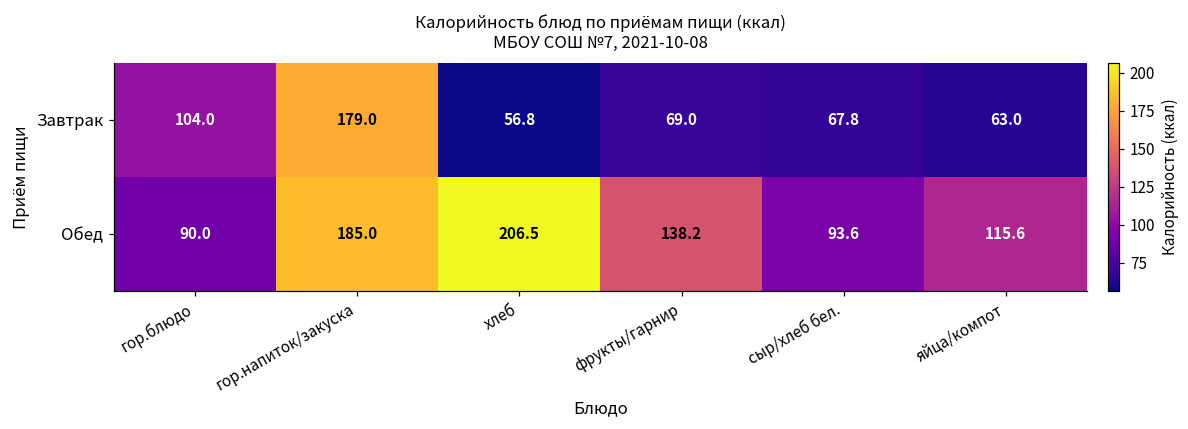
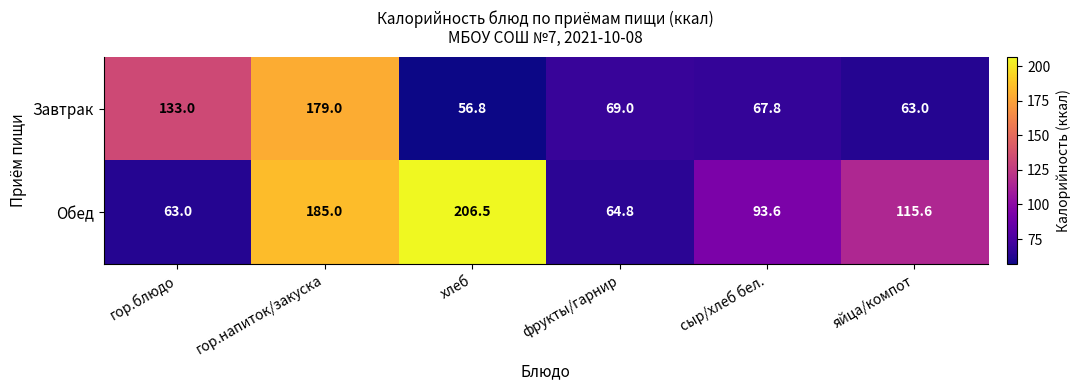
Завтрак, гор.блюдо: 104.0 -> 133.0
Обед, гор.блюдо: 90.0 -> 63.0
Обед, фрукты/гарнир: 138.2 -> 64.8
